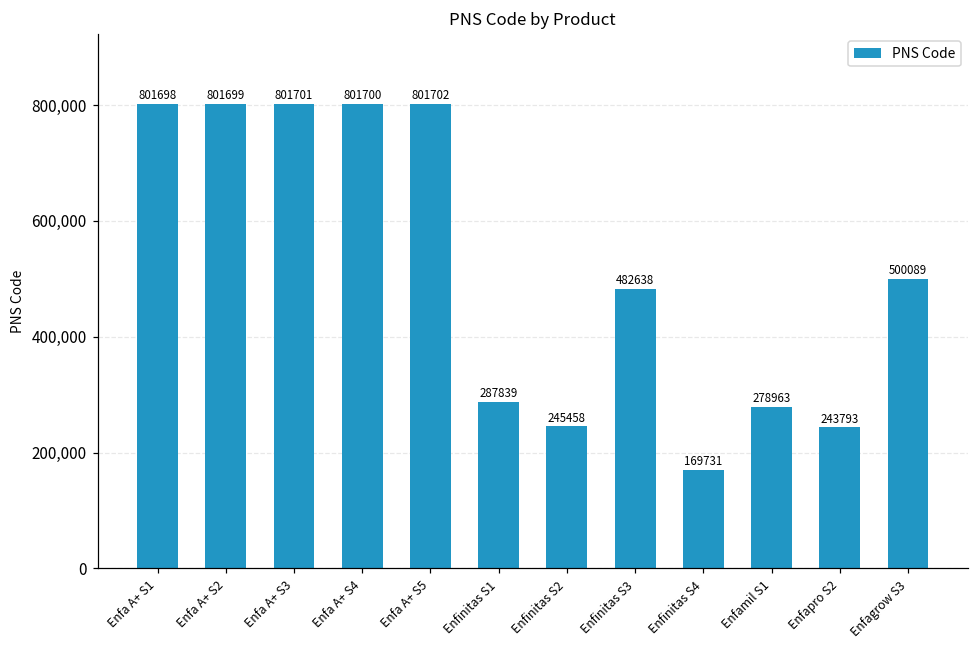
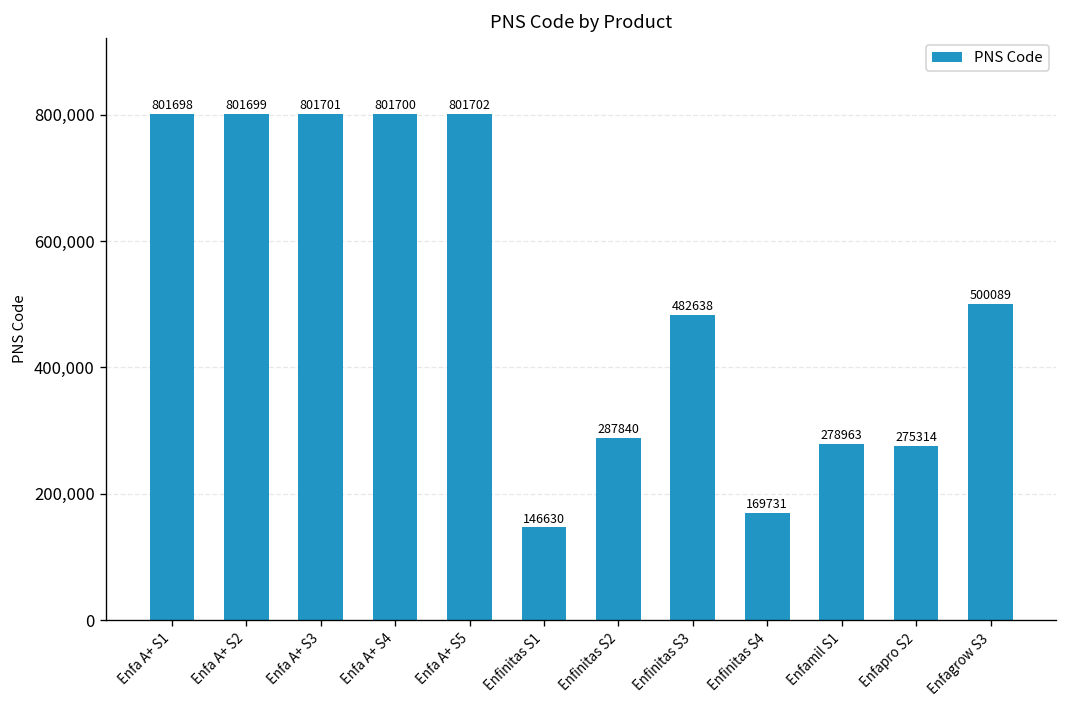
Enfinitas S1: 287839 -> 146630
Enfinitas S2: 245458 -> 287840
Enfapro S2: 243793 -> 275314
